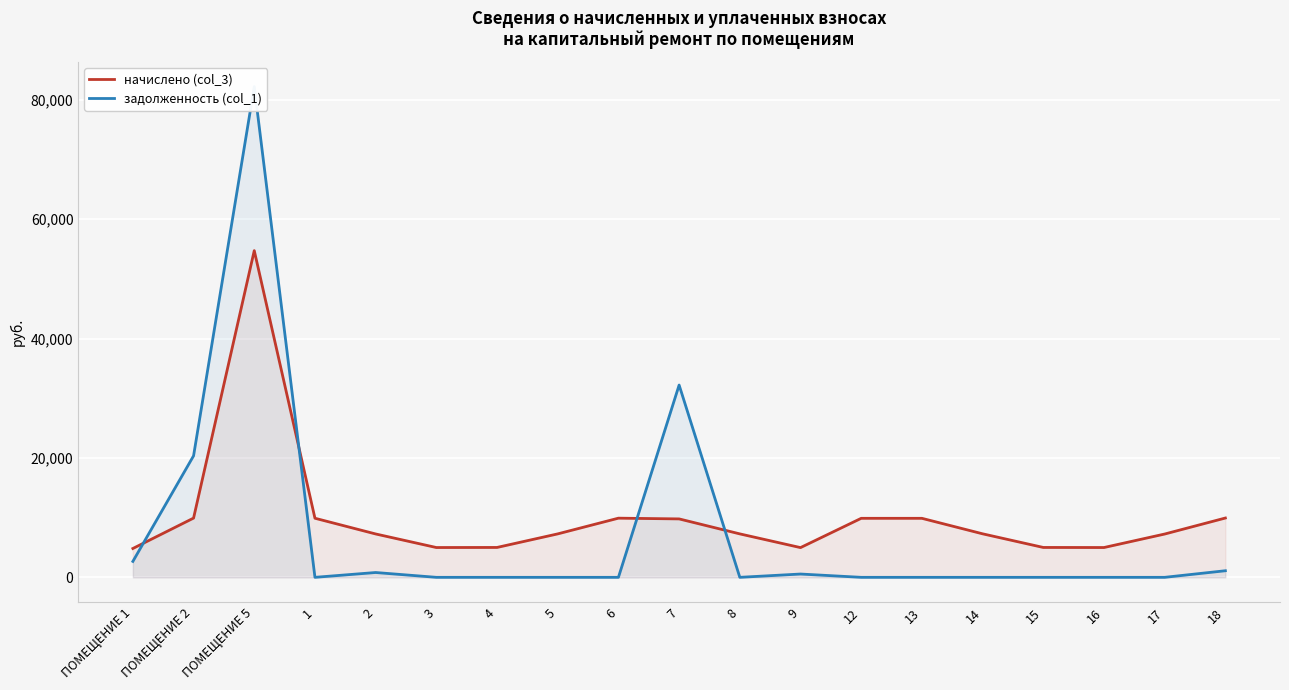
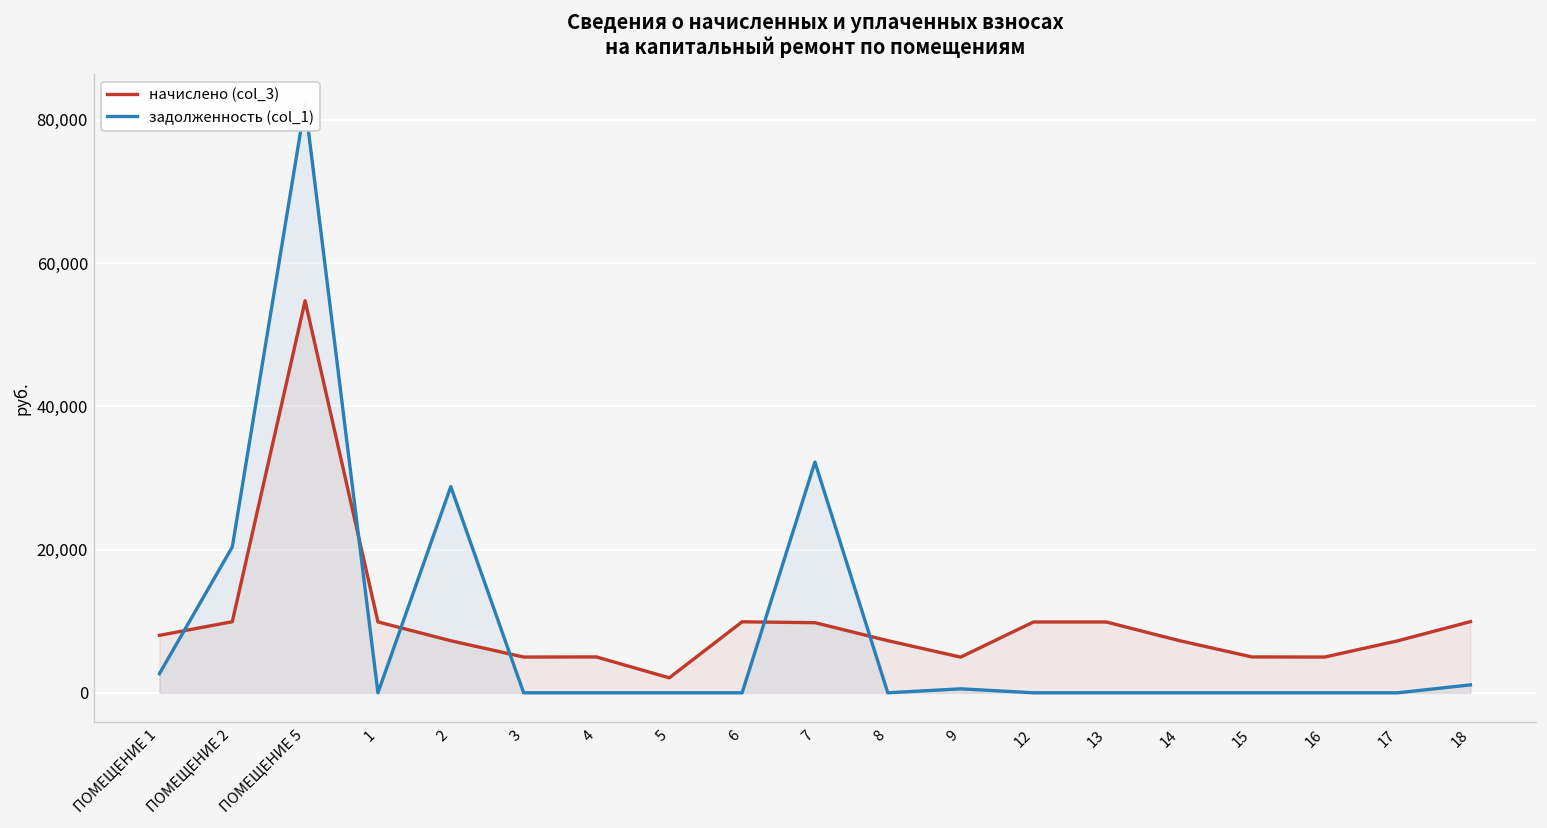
начислено (col_3), ПОМЕЩЕНИЕ 1: 5,000 -> 8,000
задолженность (col_1), 2: 1,000 -> 29,000
начислено (col_3), 5: 7,000 -> 2,000
